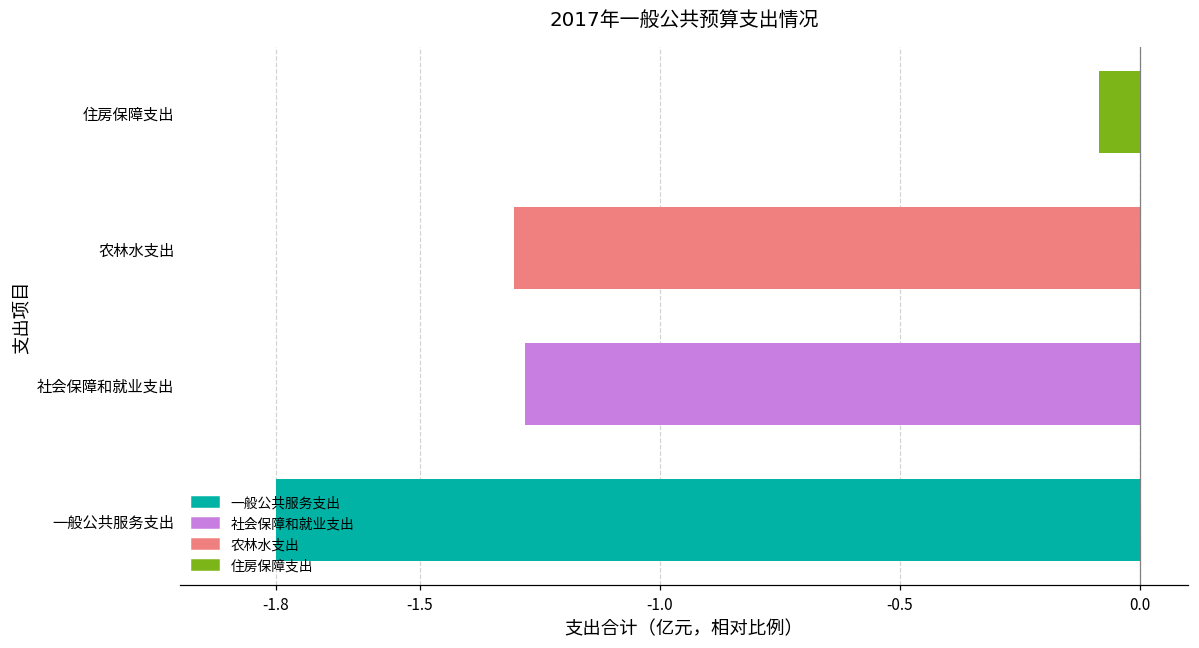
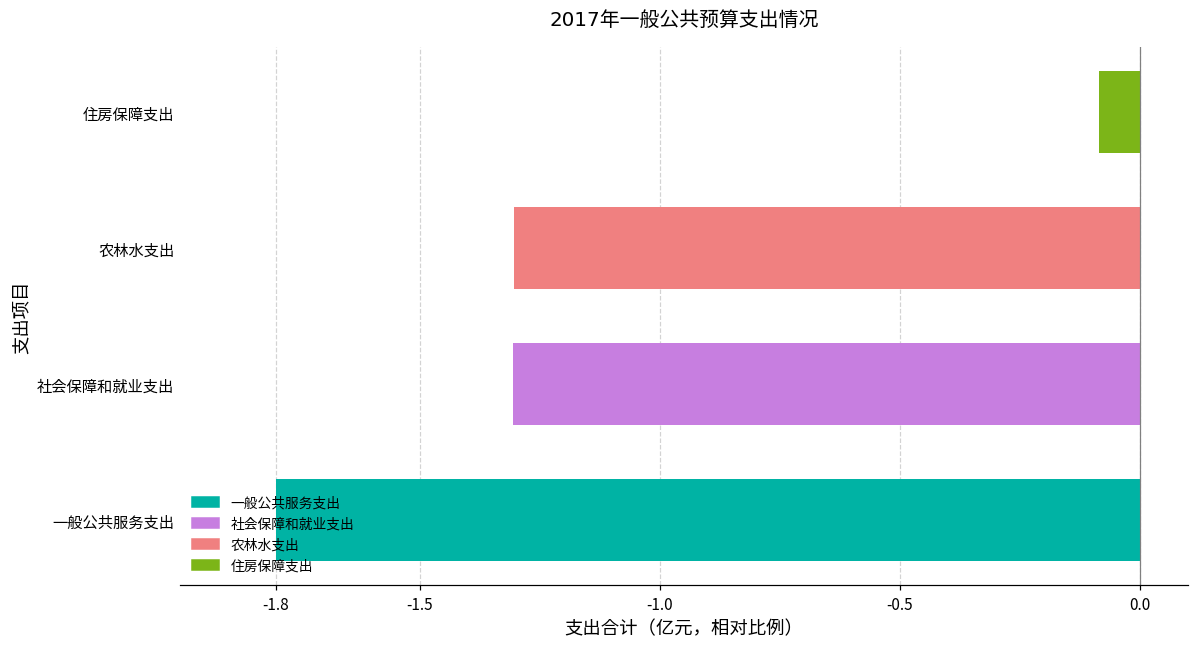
社会保障和就业支出: -1.28 -> -1.30
